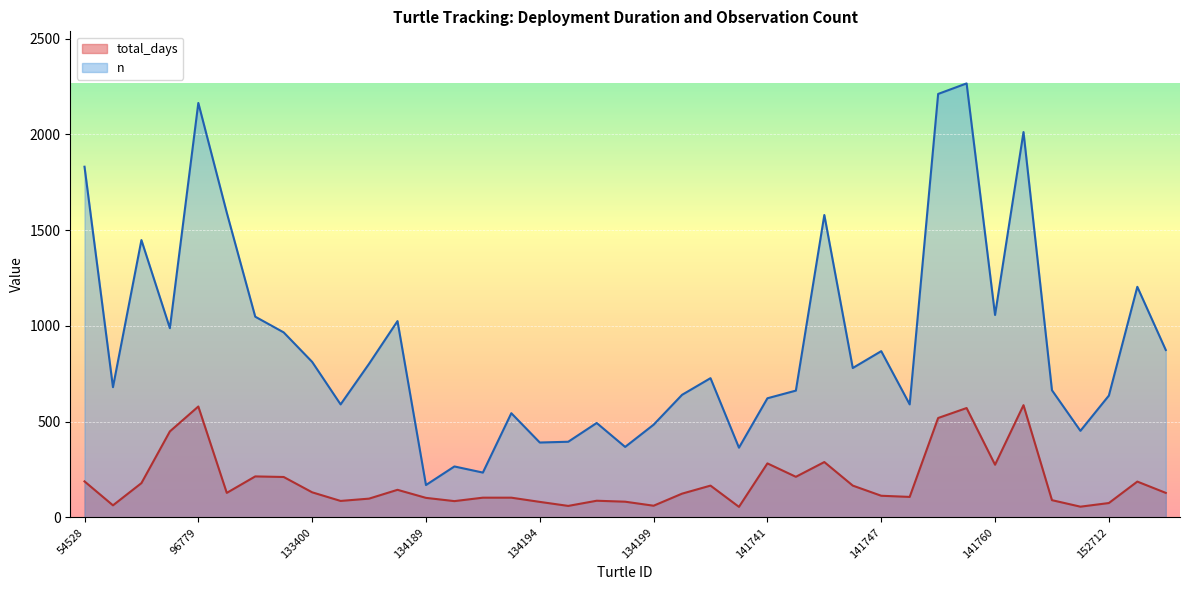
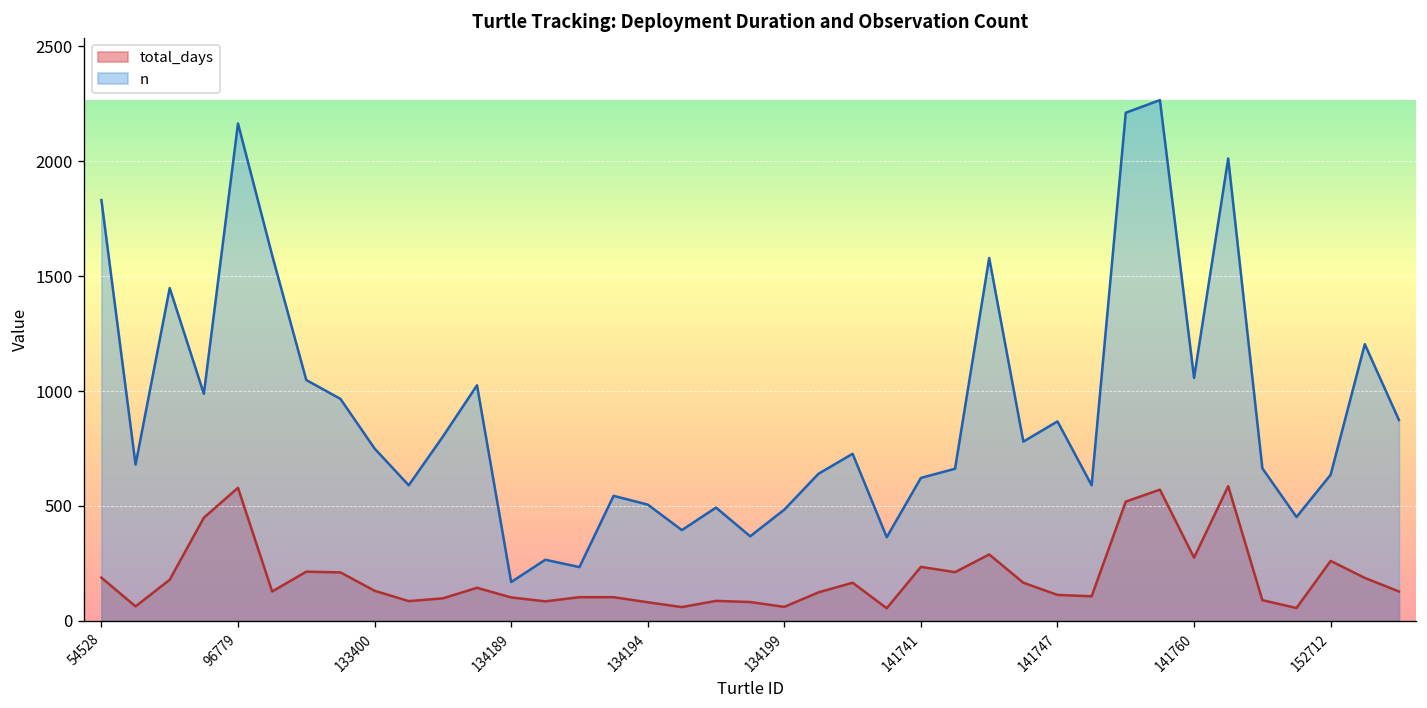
n, 133400: 810 -> 750
n, 134194: 390 -> 510
total_days, 141741: 280 -> 240
total_days, 152712: 80 -> 260
